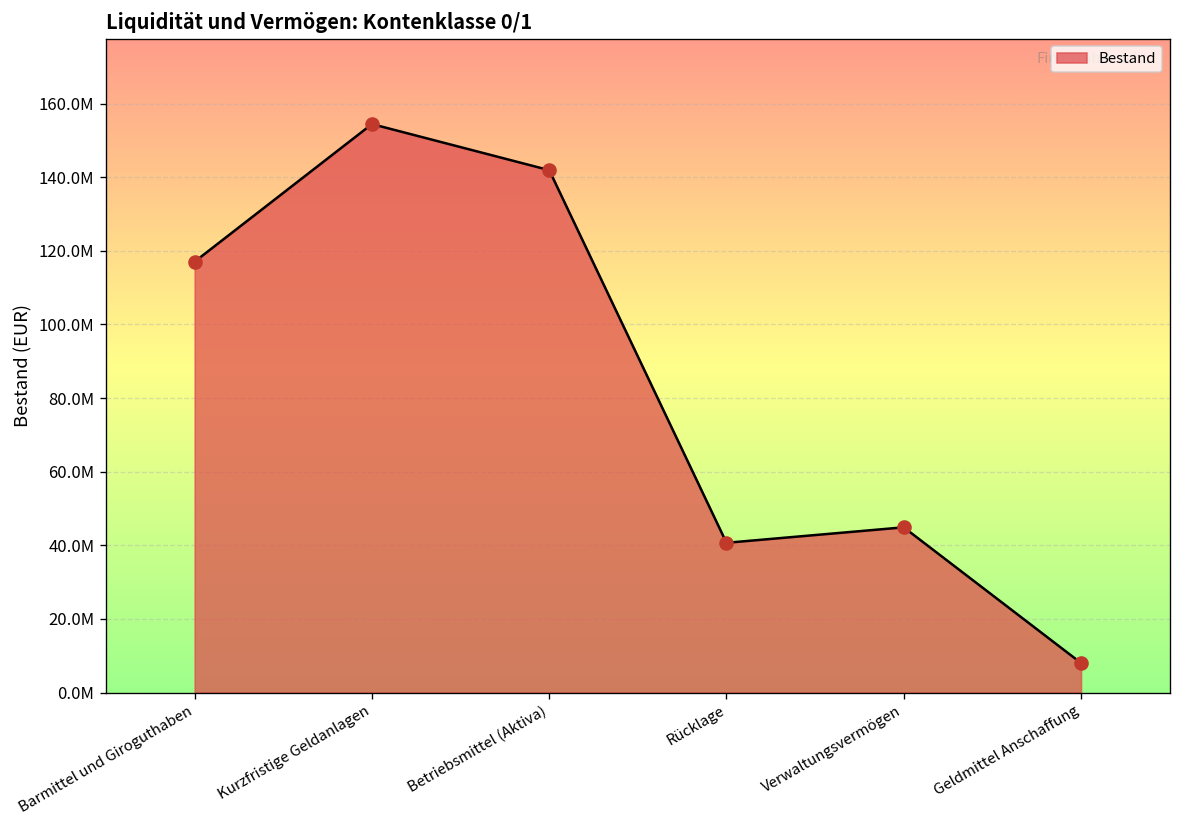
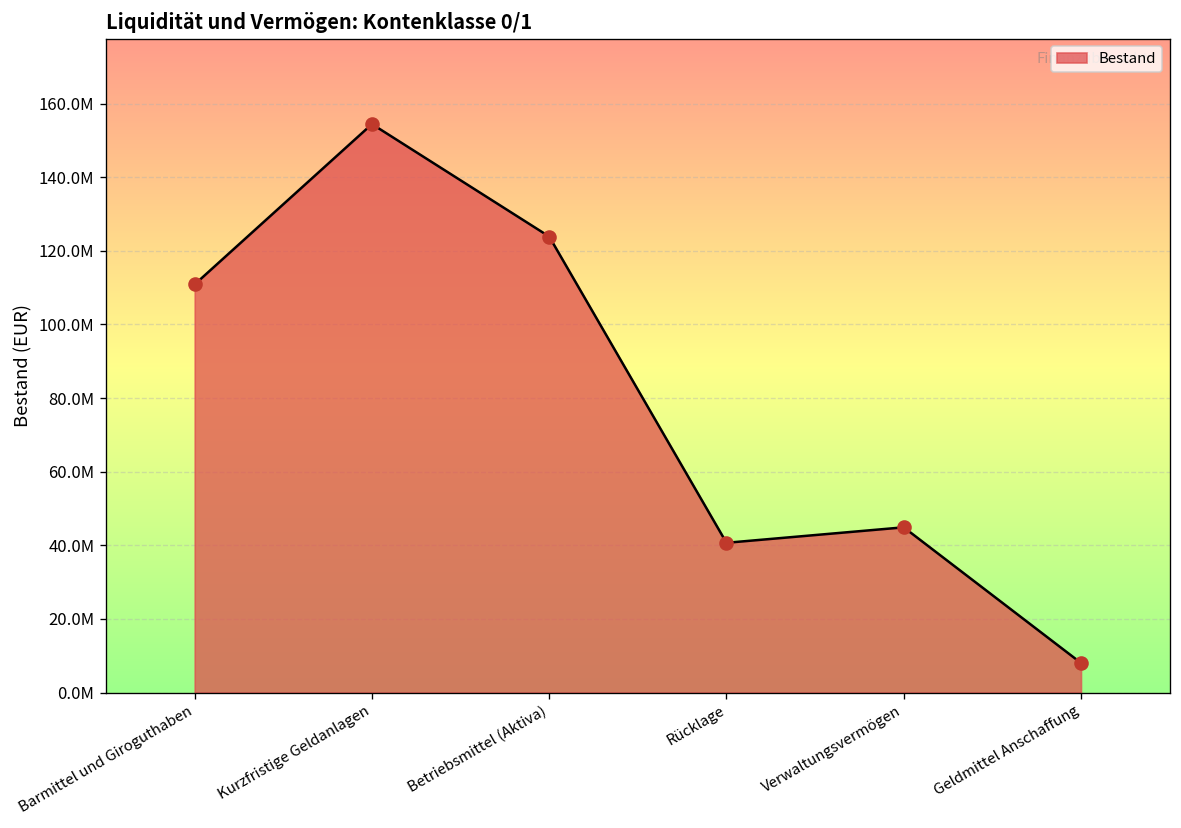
Barmittel und Giroguthaben: 117000000 -> 111000000
Betriebsmittel (Aktiva): 142000000 -> 124000000
